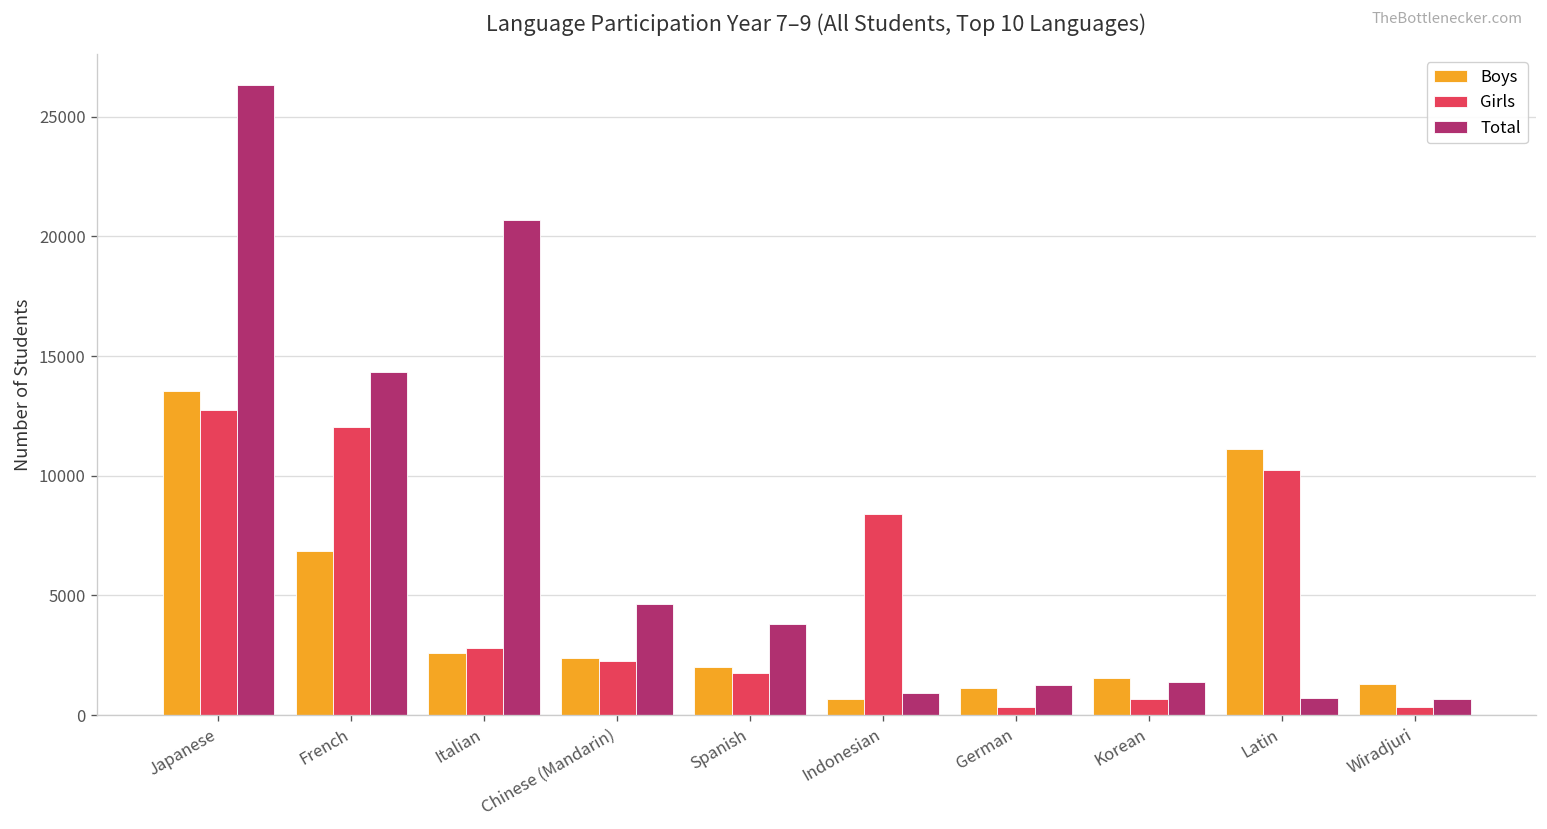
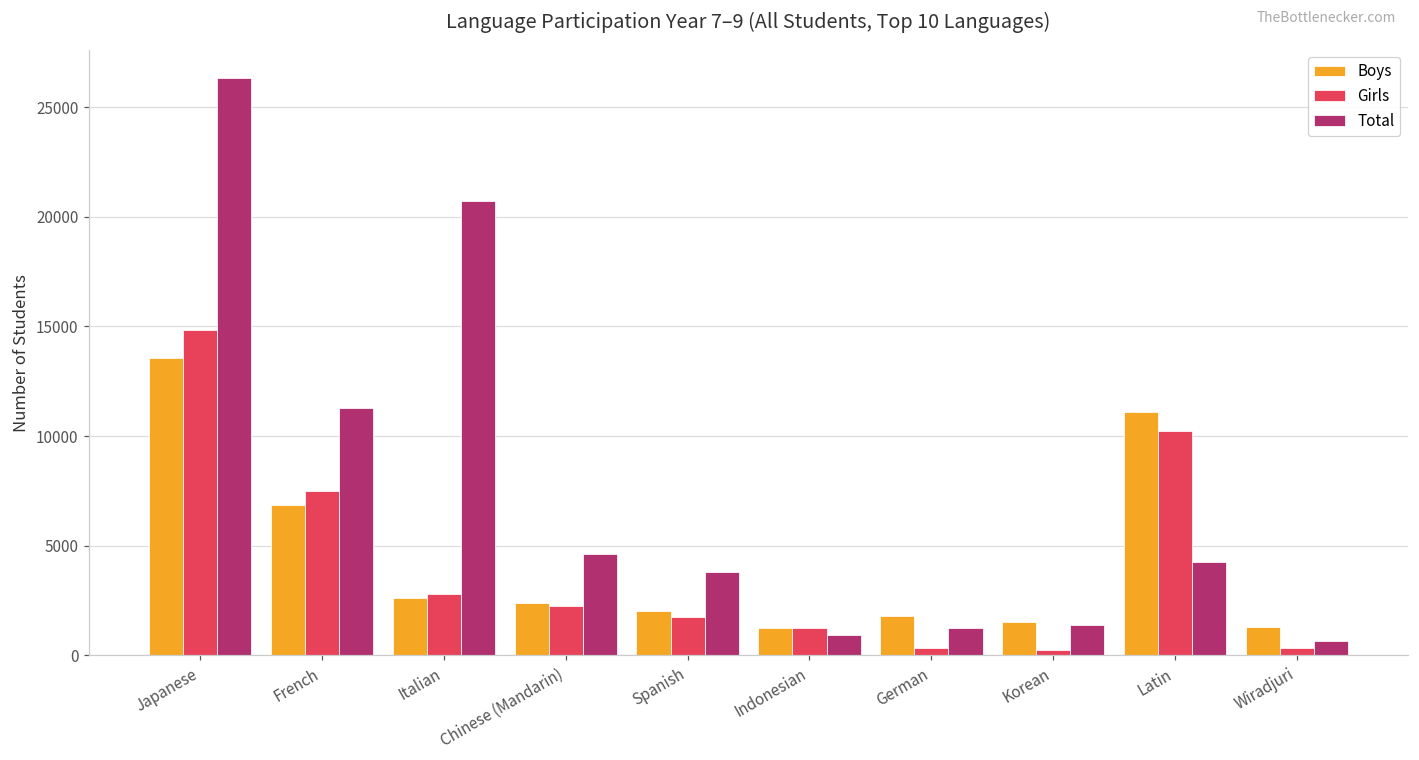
Girls, Japanese: 12800 -> 14800
Girls, French: 12000 -> 7500
Total, French: 14300 -> 11300
Boys, Indonesian: 700 -> 1200
Girls, Indonesian: 8400 -> 1200
Boys, German: 1100 -> 1800
Girls, Korean: 700 -> 300
Total, Latin: 700 -> 4300
